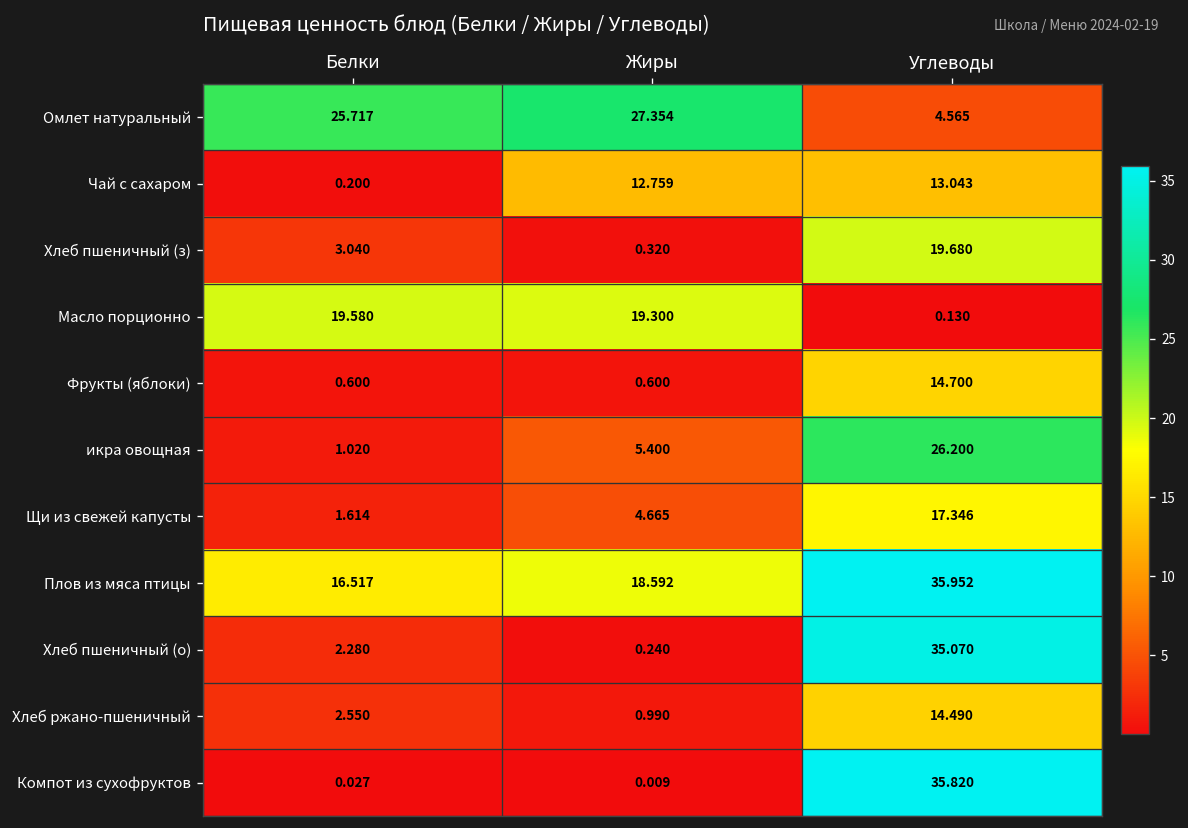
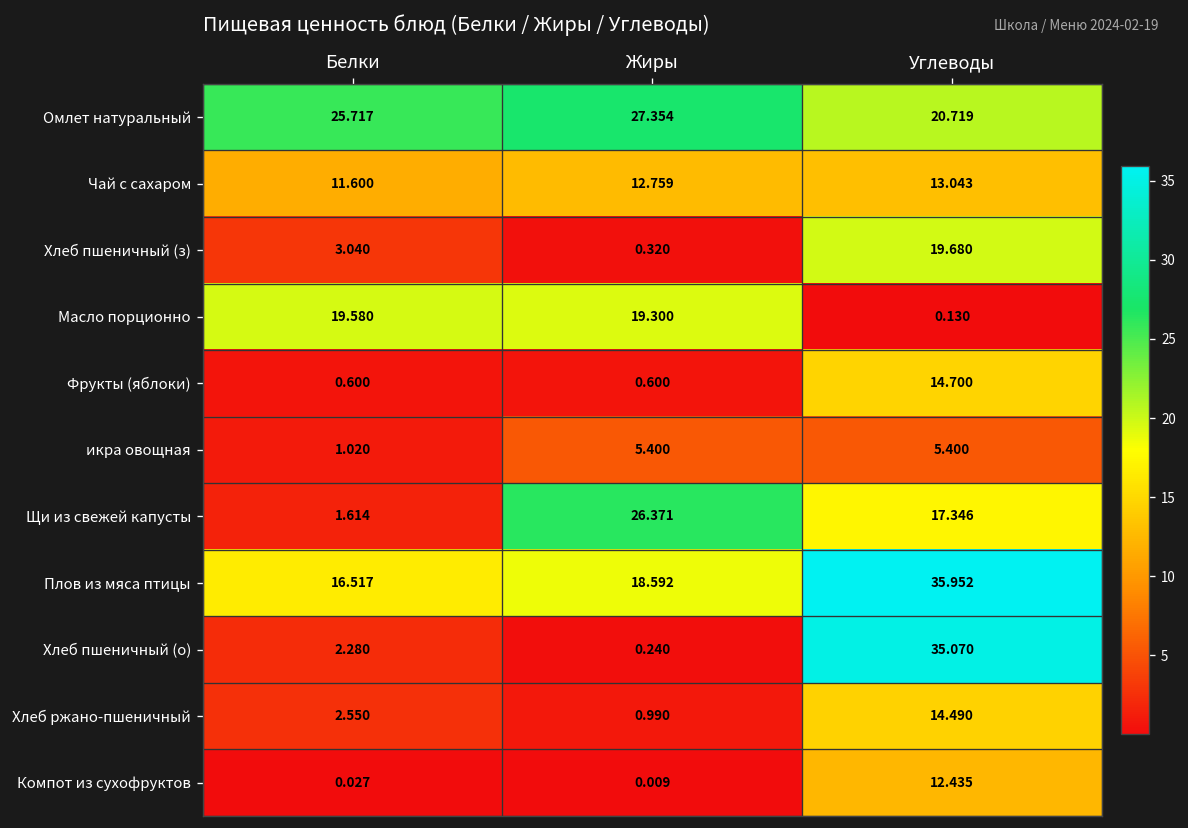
Омлет натуральный, Углеводы: 4.565 -> 20.719
Чай с сахаром, Белки: 0.200 -> 11.600
икра овощная, Углеводы: 26.200 -> 5.400
Щи из свежей капусты, Жиры: 4.665 -> 26.371
Компот из сухофруктов, Углеводы: 35.820 -> 12.435
